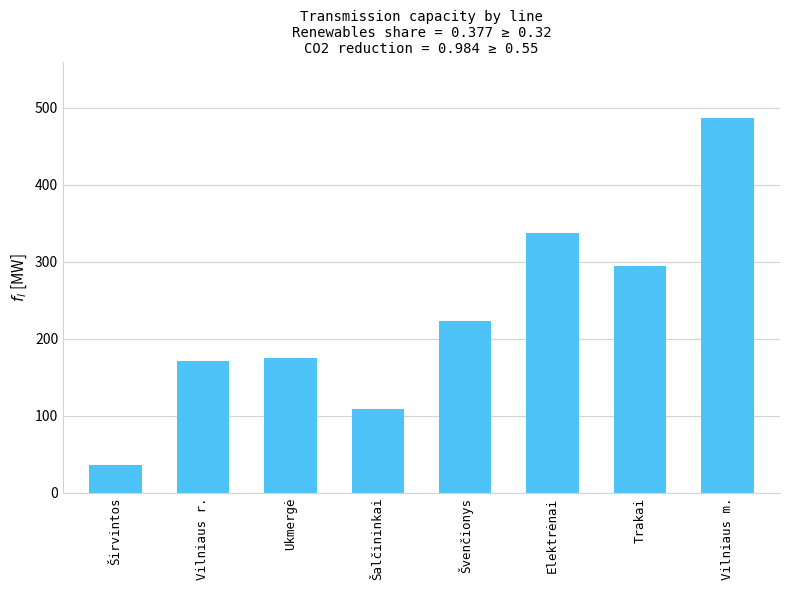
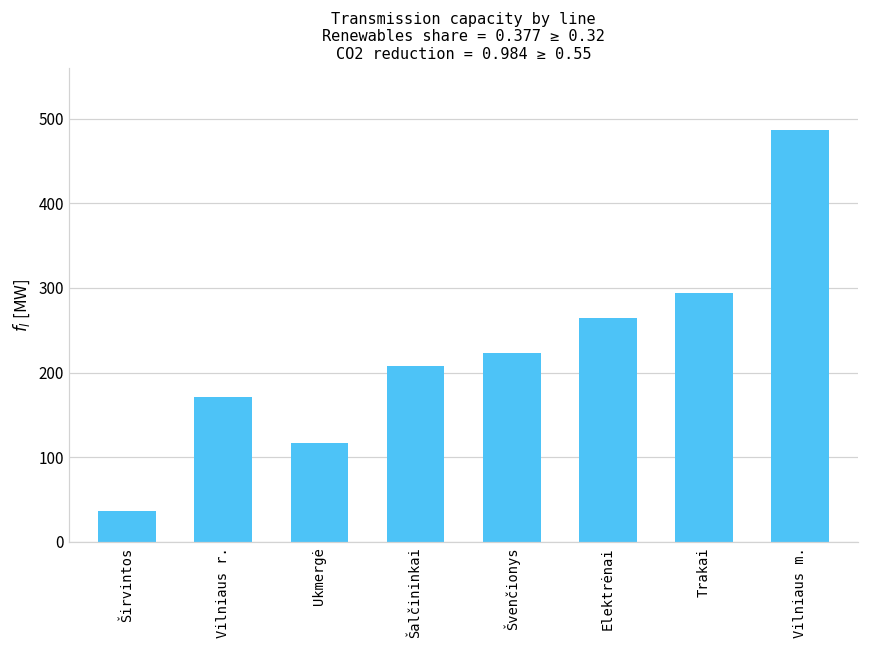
Ukmergė: 180 -> 120
Šalčininkai: 110 -> 210
Elektrėnai: 340 -> 270
